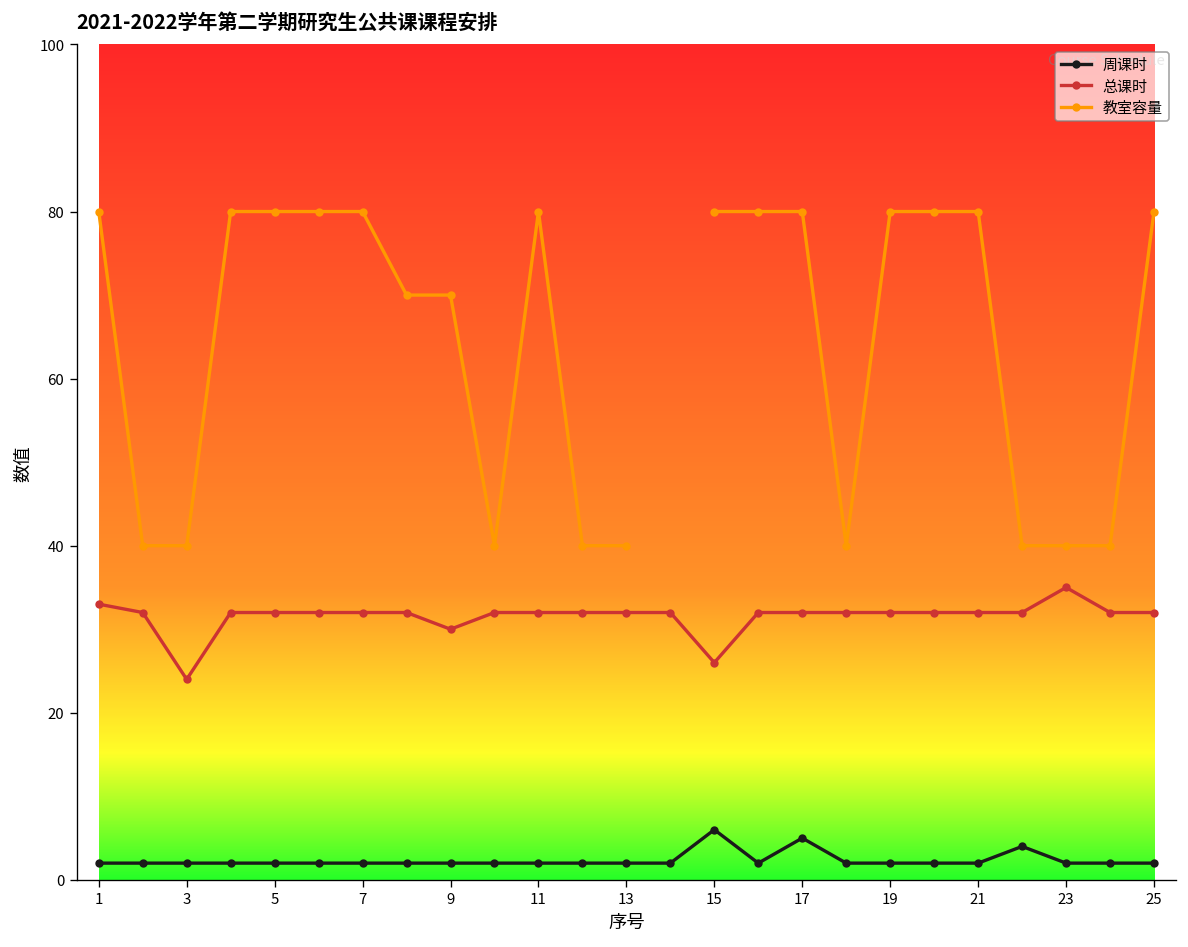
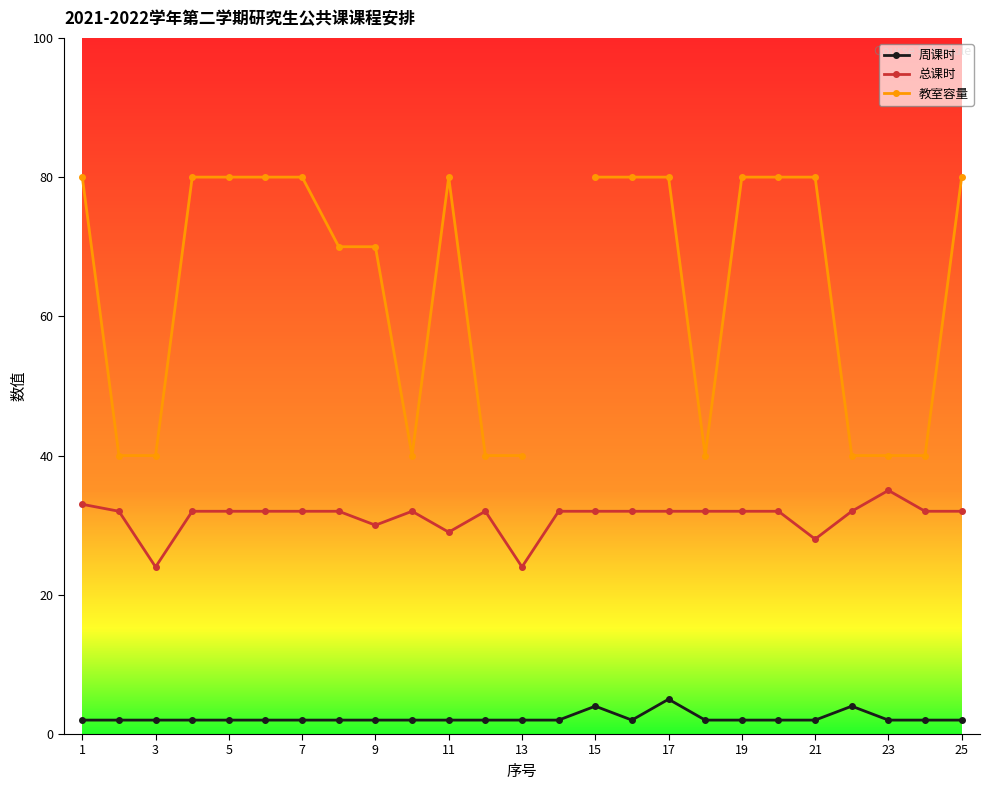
总课时, 11: 32 -> 29
总课时, 13: 32 -> 24
周课时, 15: 6 -> 4
总课时, 15: 26 -> 32
总课时, 21: 32 -> 28
